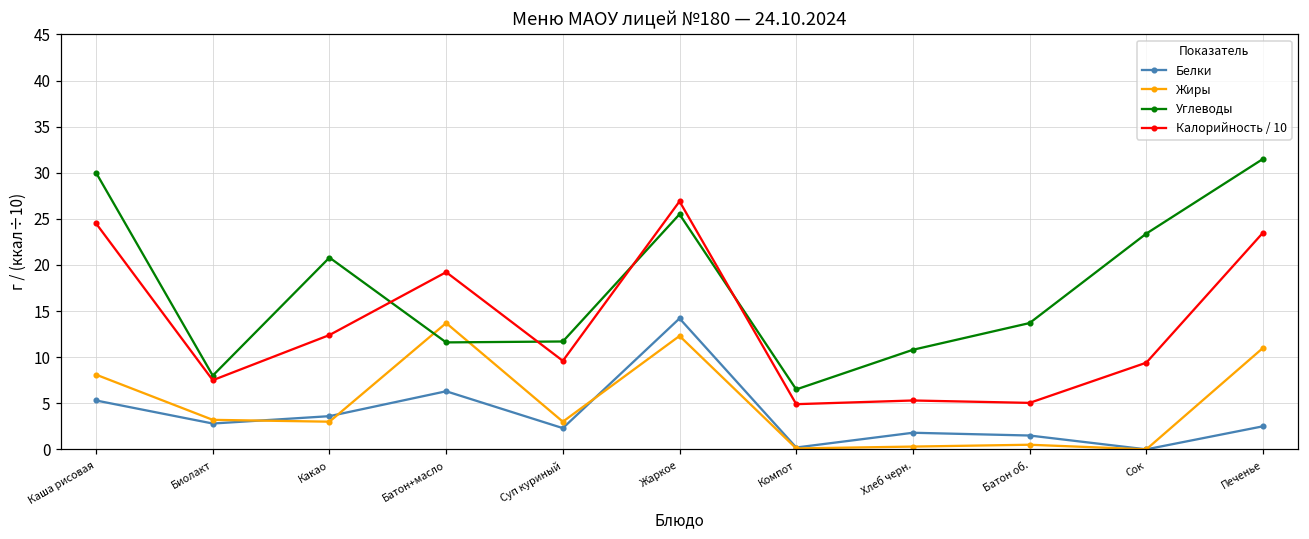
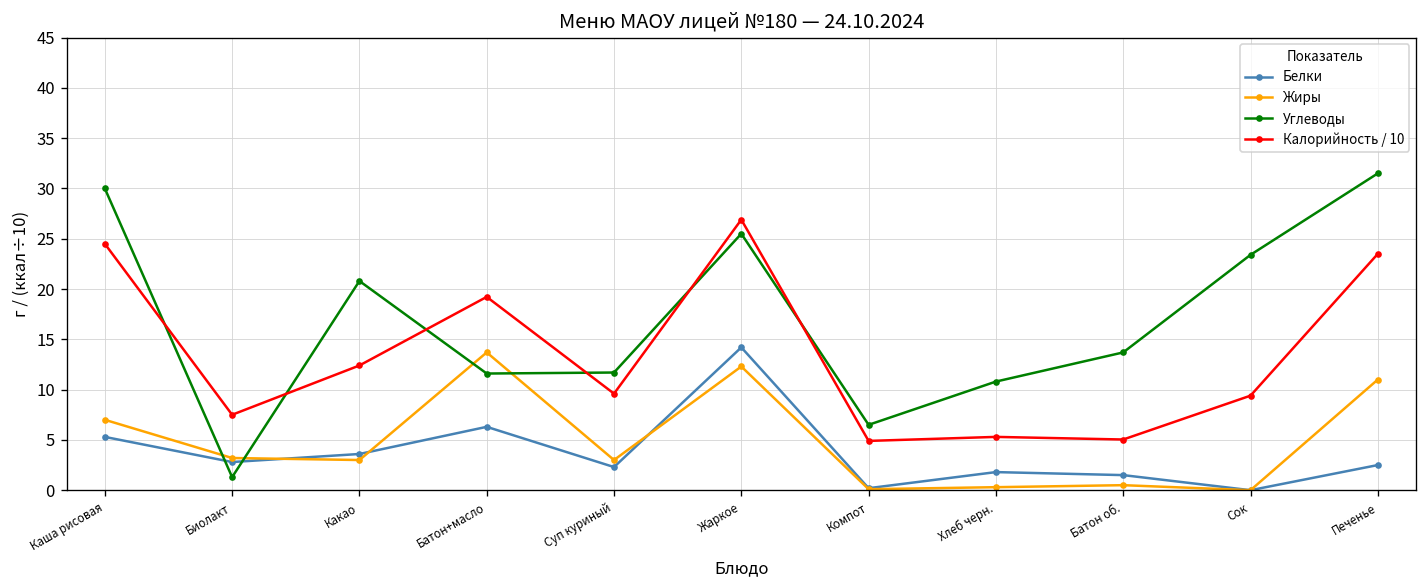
Жиры, Каша рисовая: 8 -> 7
Углеводы, Биолакт: 8 -> 1
